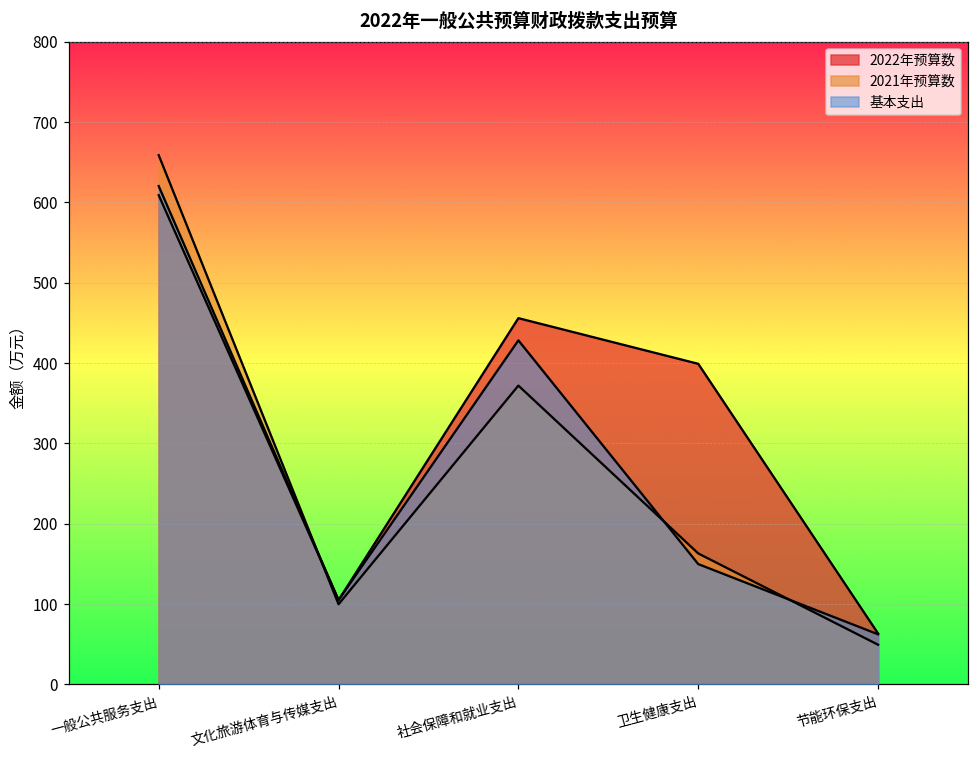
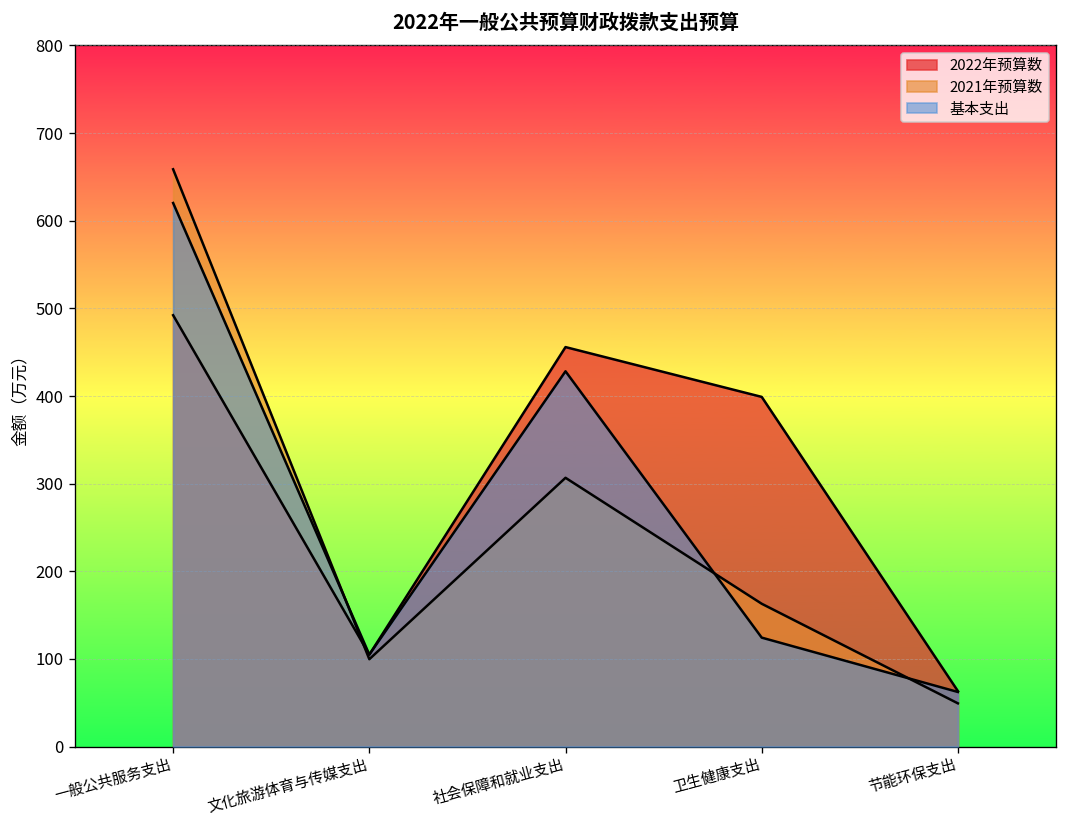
2022年预算数, 一般公共服务支出: 610 -> 490
2021年预算数, 社会保障和就业支出: 370 -> 310
基本支出, 卫生健康支出: 150 -> 120
